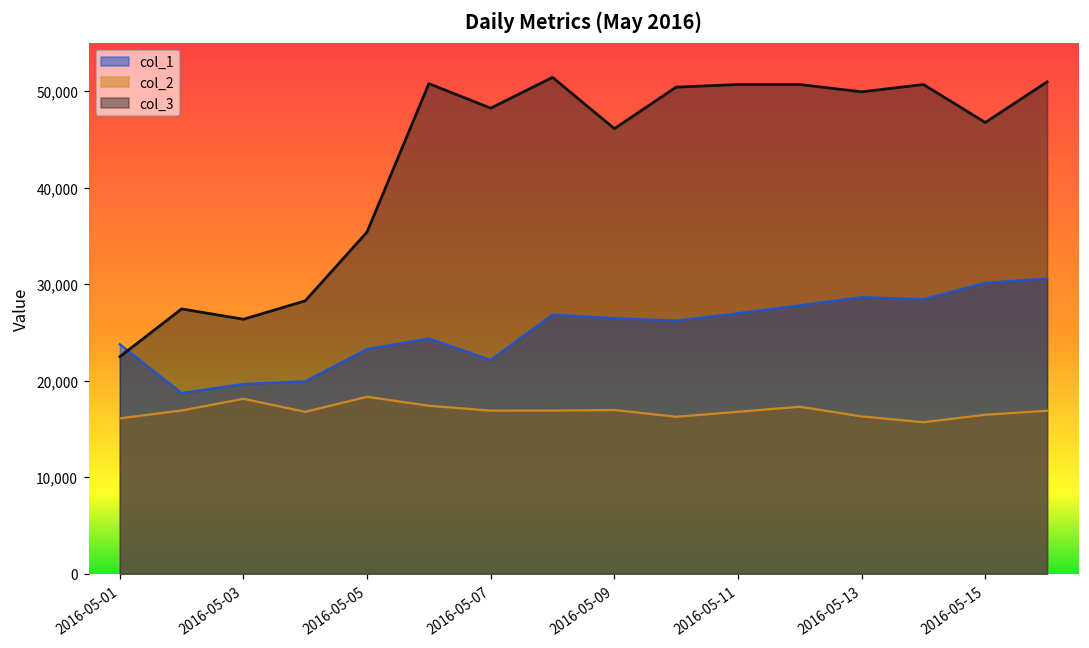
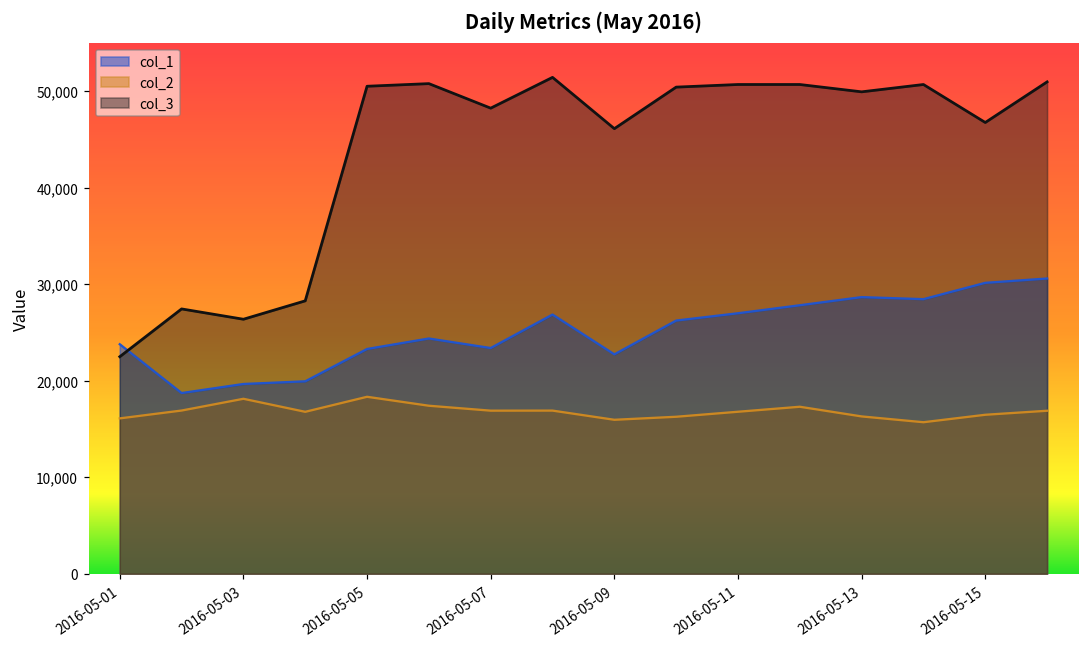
col_3, 2016-05-05: 35,000 -> 51,000
col_1, 2016-05-07: 22,000 -> 23,000
col_1, 2016-05-09: 26,000 -> 23,000
col_2, 2016-05-09: 17,000 -> 16,000
